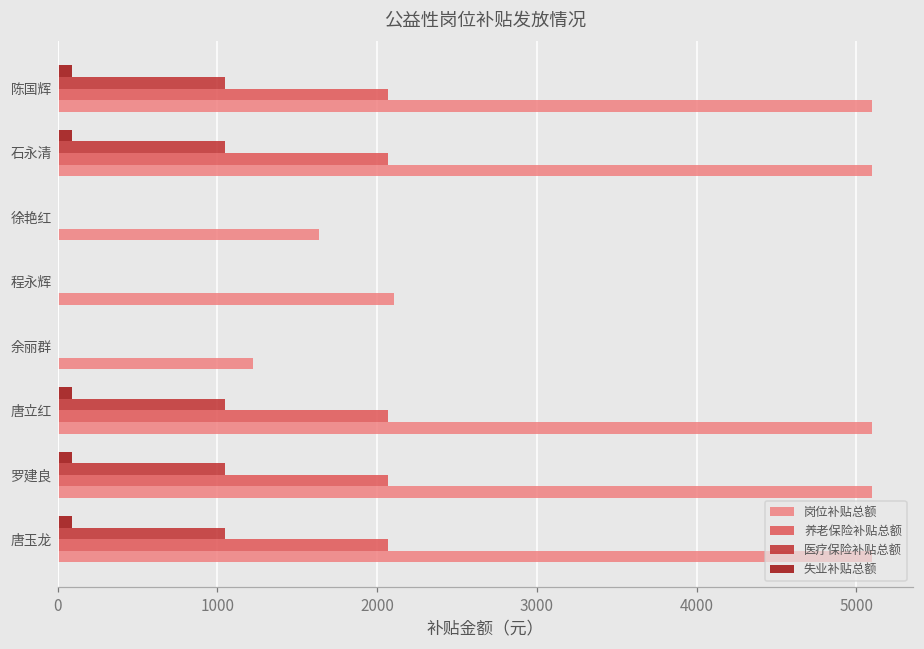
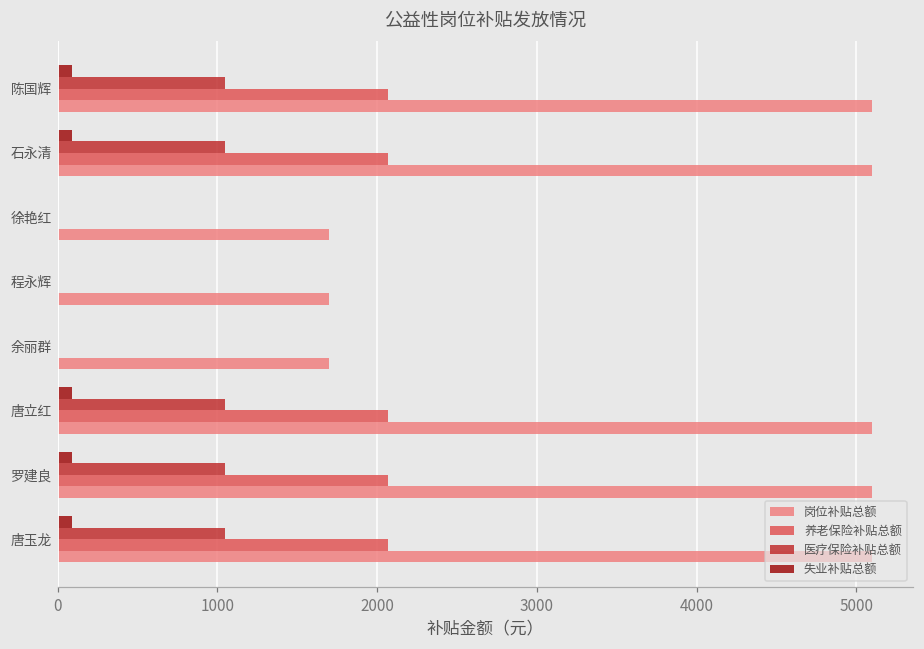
岗位补贴总额, 徐艳红: 1640 -> 1700
岗位补贴总额, 程永辉: 2110 -> 1700
岗位补贴总额, 余丽群: 1220 -> 1700
